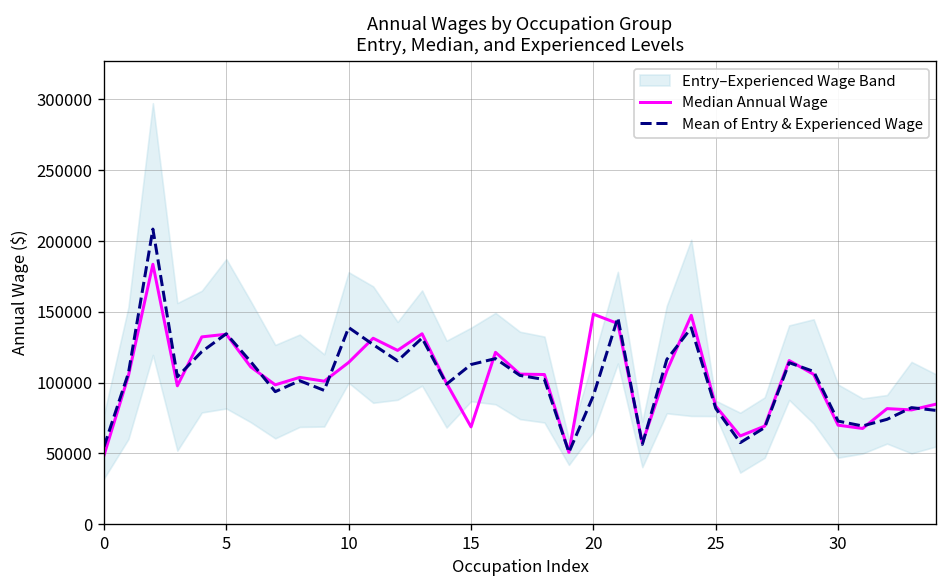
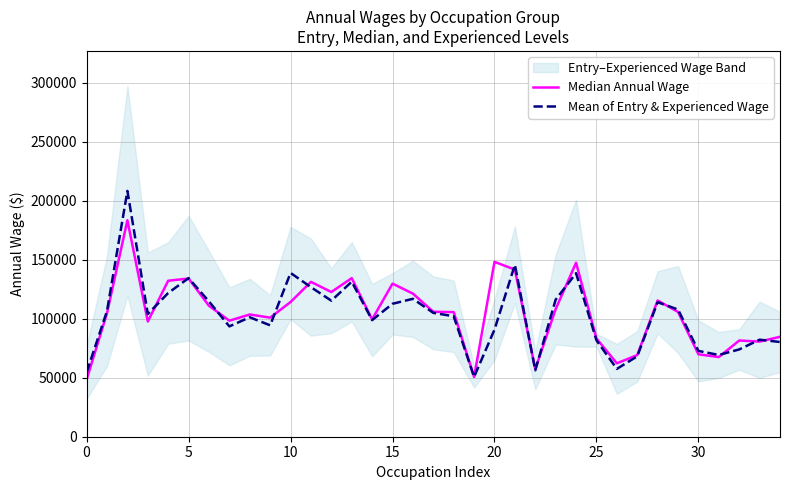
Median Annual Wage, 15: 69000 -> 130000
